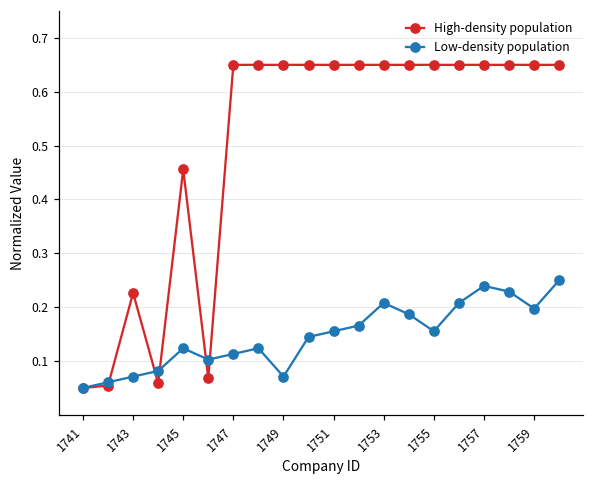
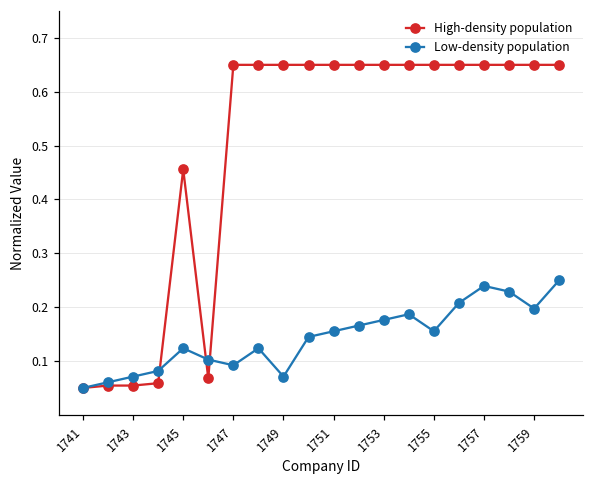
High-density population, 1743: 0.23 -> 0.05
Low-density population, 1747: 0.11 -> 0.09
Low-density population, 1753: 0.21 -> 0.18
